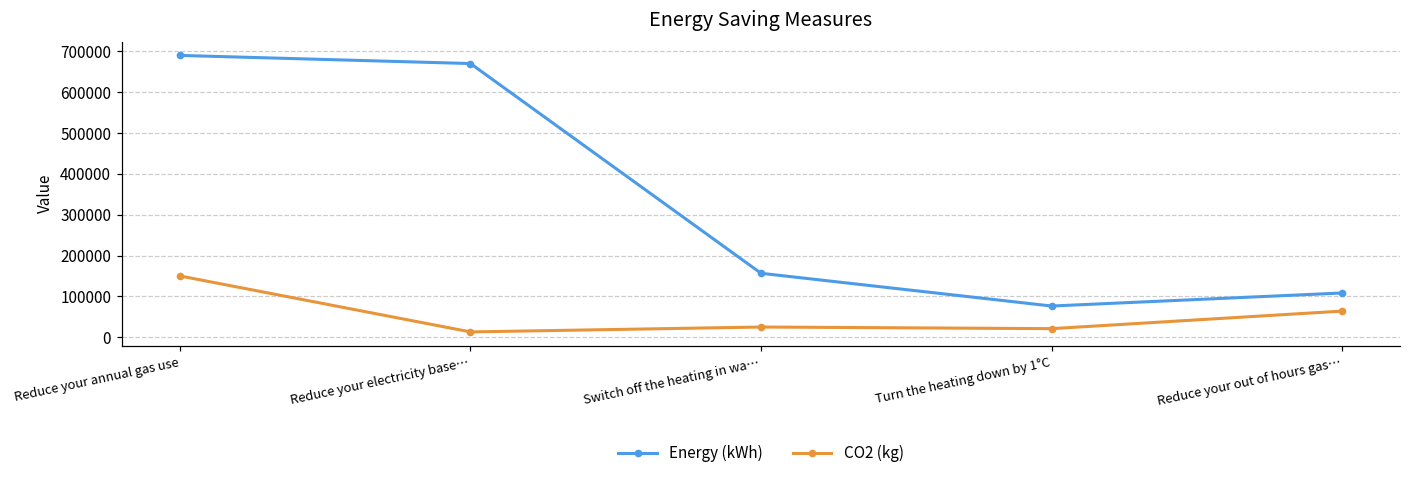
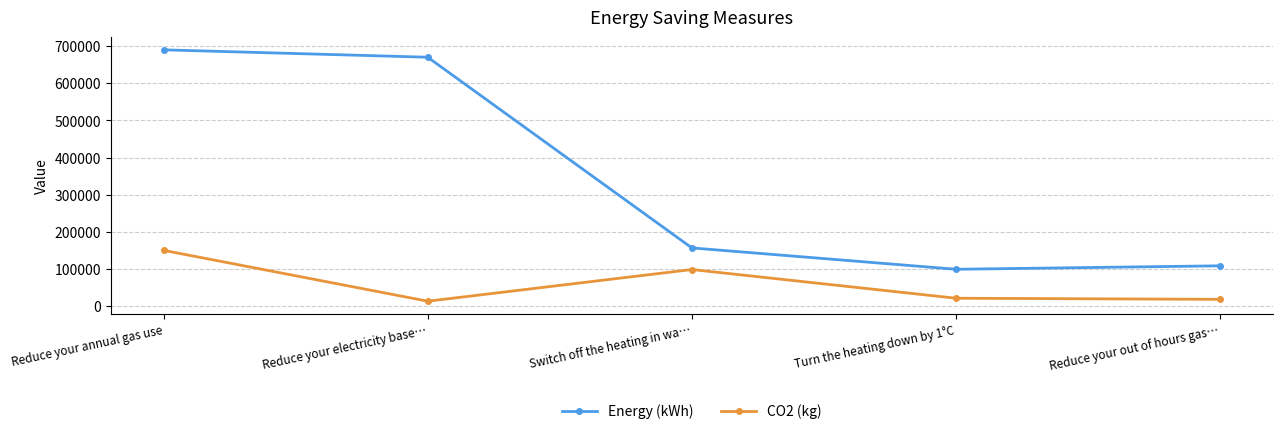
CO2 (kg), Switch off the heating in wa…: 30000 -> 100000
Energy (kWh), Turn the heating down by 1°C: 80000 -> 100000
CO2 (kg), Reduce your out of hours gas…: 60000 -> 20000
